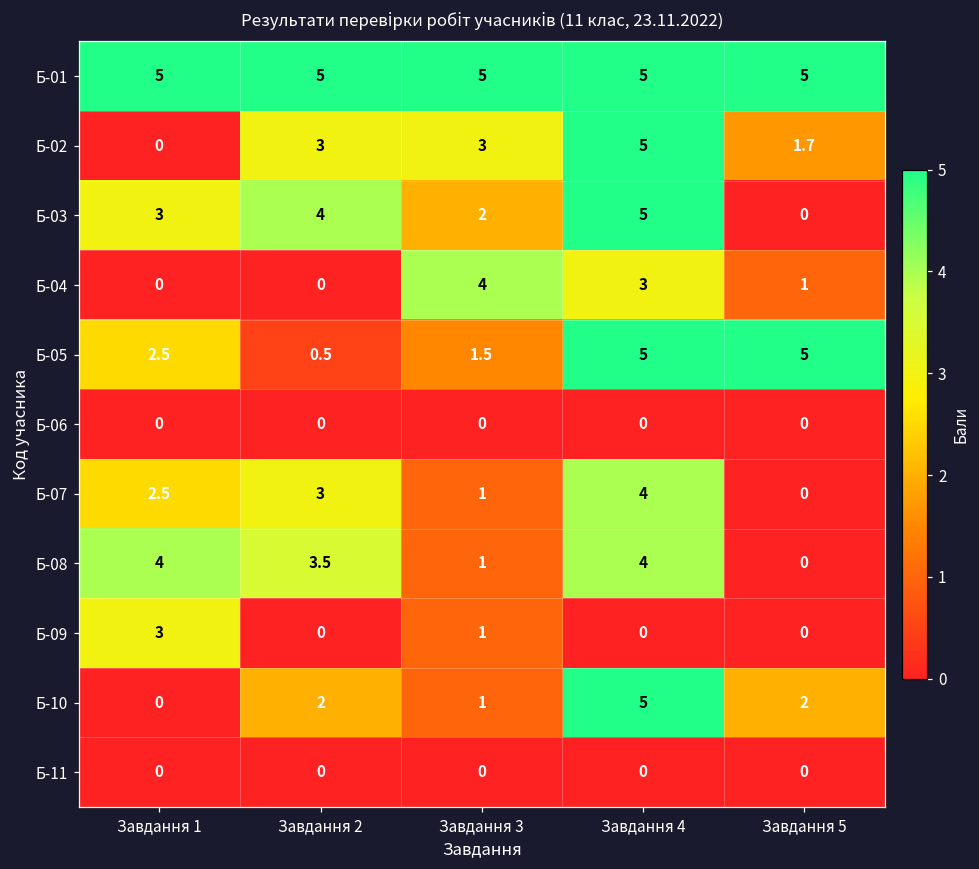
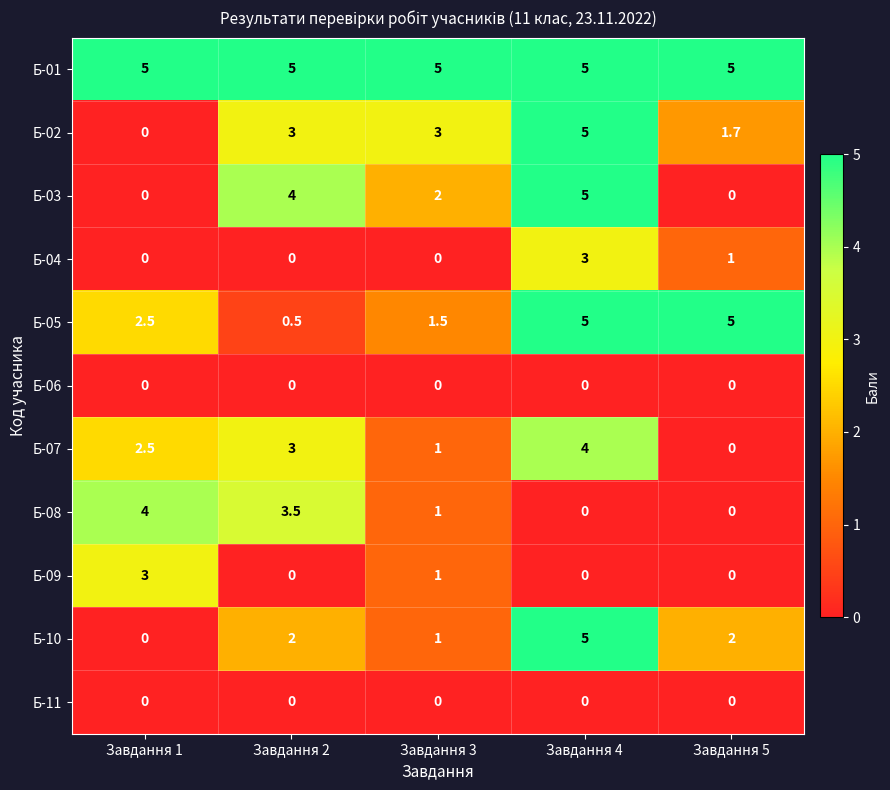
Б-03, Завдання 1: 3 -> 0
Б-04, Завдання 3: 4 -> 0
Б-08, Завдання 4: 4 -> 0
